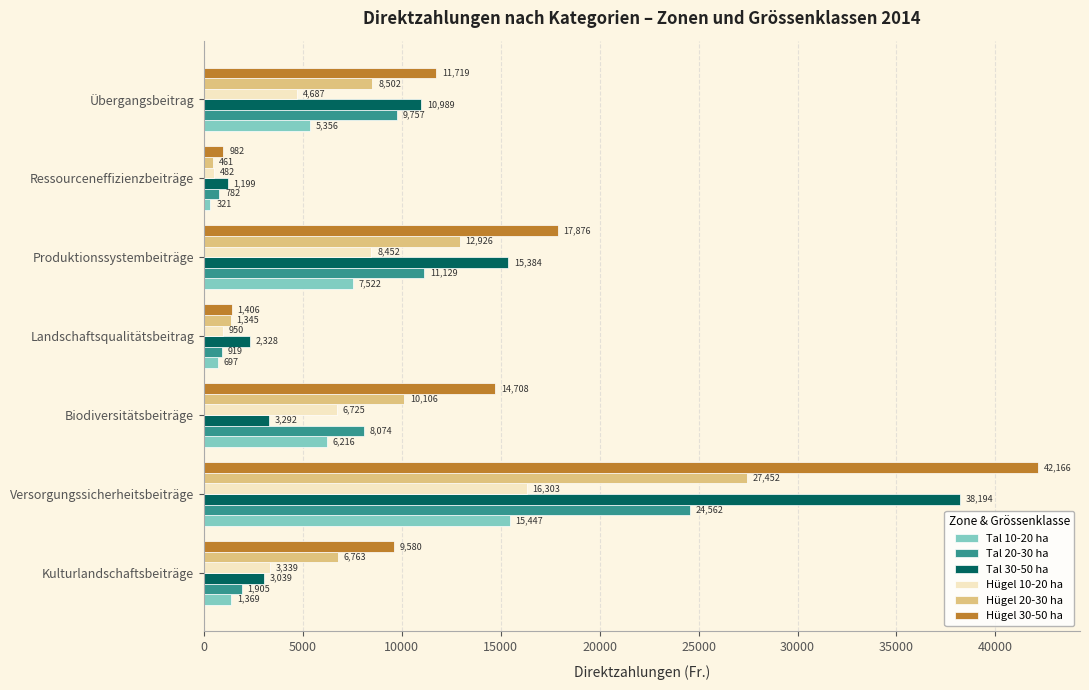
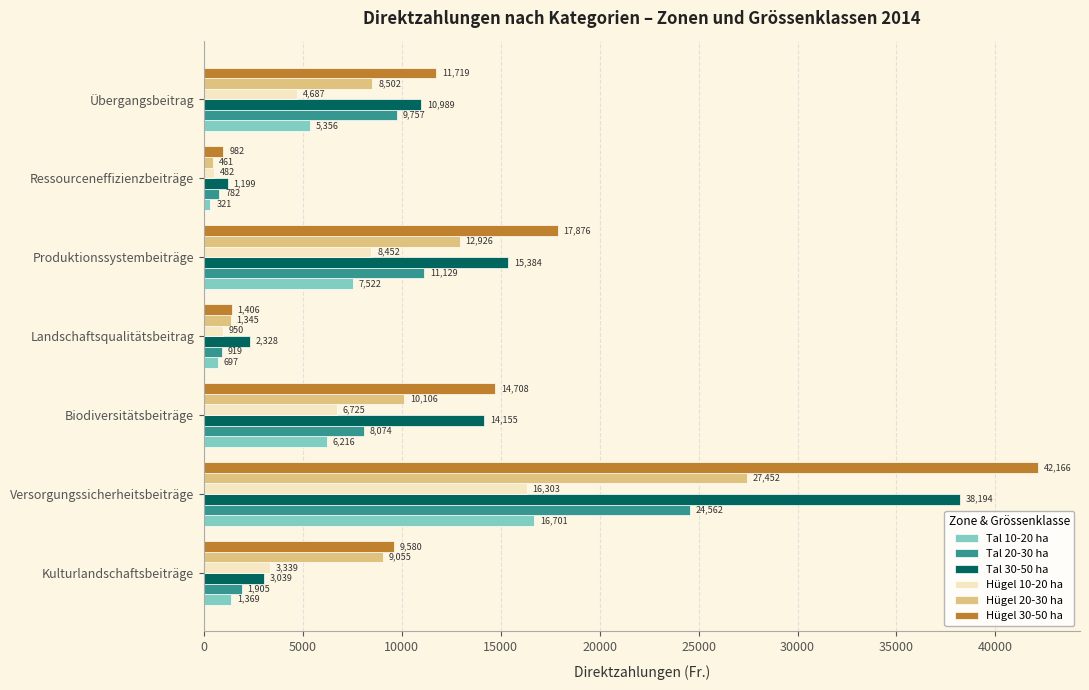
Tal 30-50 ha, Biodiversitätsbeiträge: 3,292 -> 14,155
Tal 10-20 ha, Versorgungssicherheitsbeiträge: 15,447 -> 16,701
Hügel 20-30 ha, Kulturlandschaftsbeiträge: 6,763 -> 9,055
